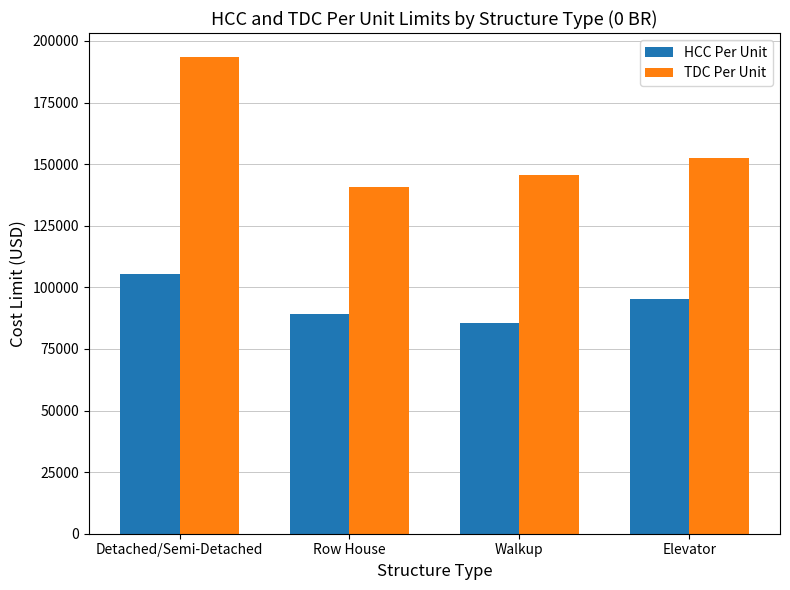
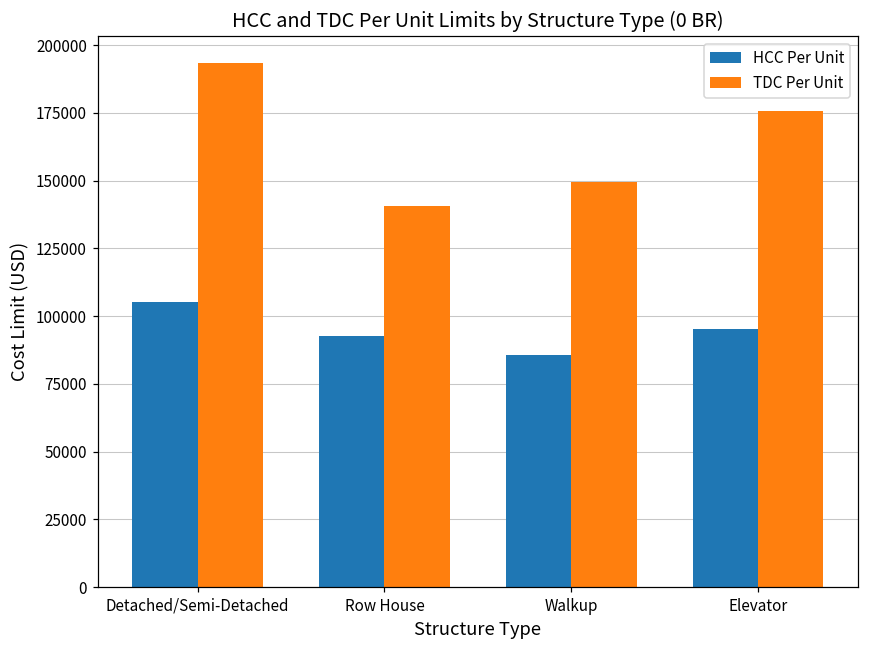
HCC Per Unit, Row House: 89000 -> 93000
TDC Per Unit, Walkup: 145000 -> 150000
TDC Per Unit, Elevator: 153000 -> 176000
